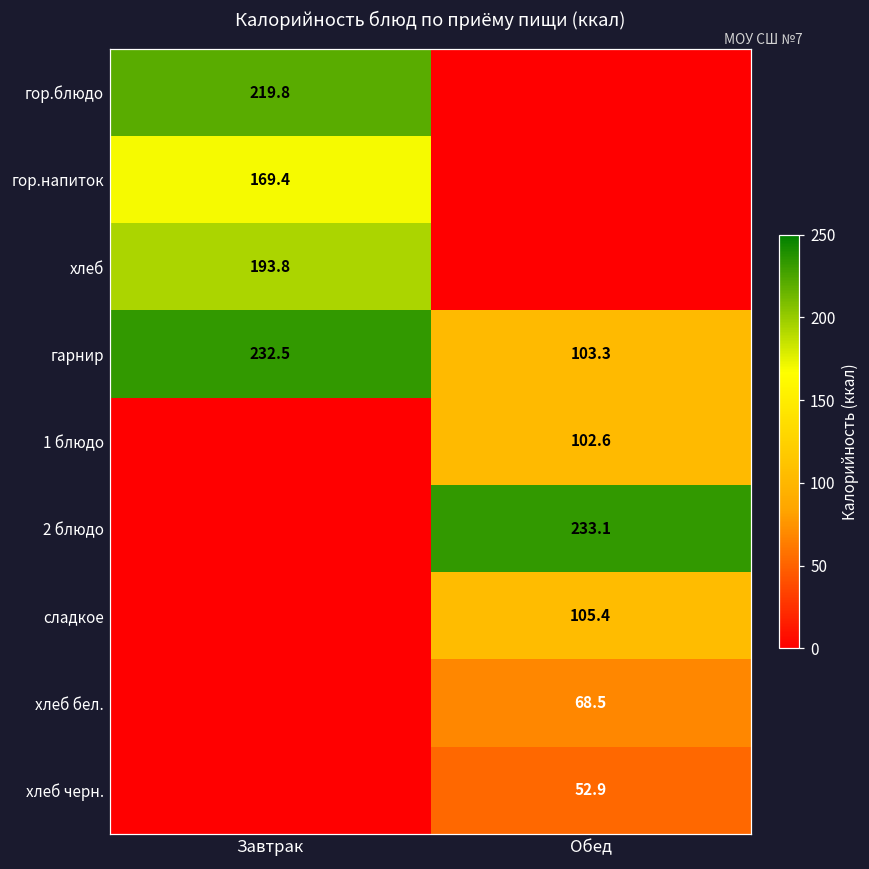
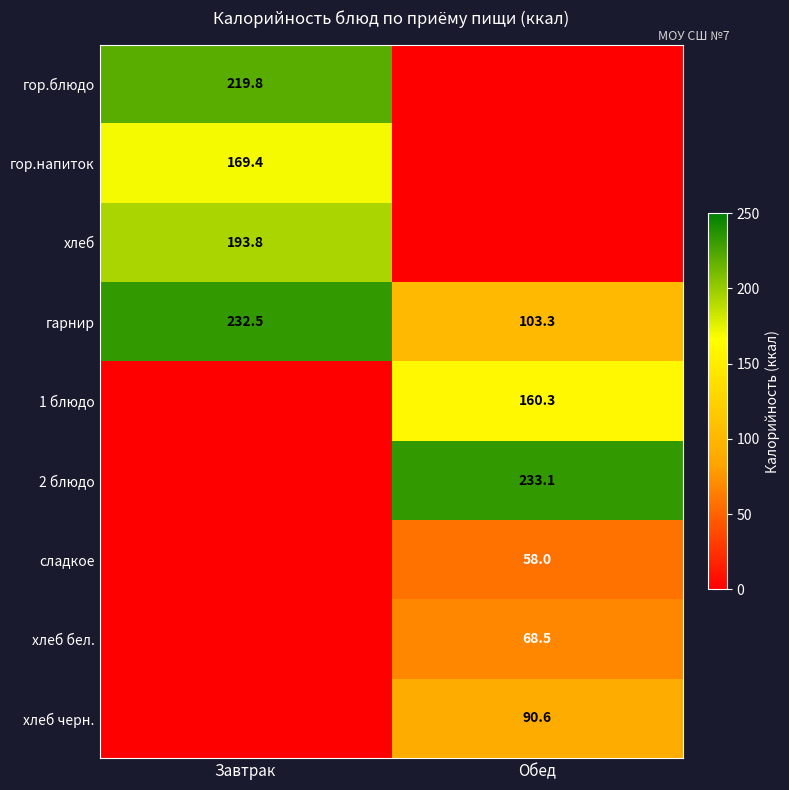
1 блюдо, Обед: 102.6 -> 160.3
сладкое, Обед: 105.4 -> 58.0
хлеб черн., Обед: 52.9 -> 90.6
